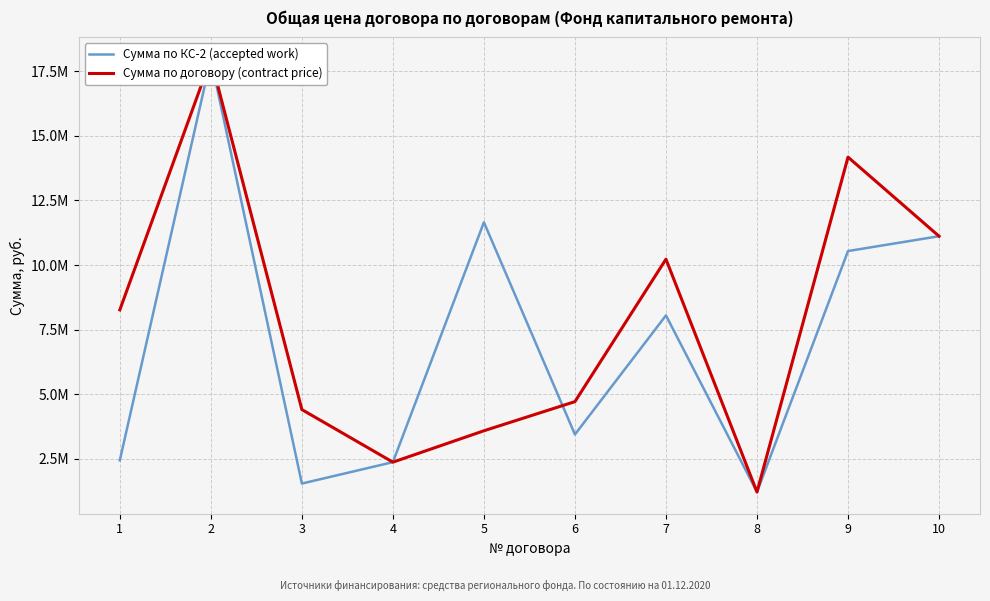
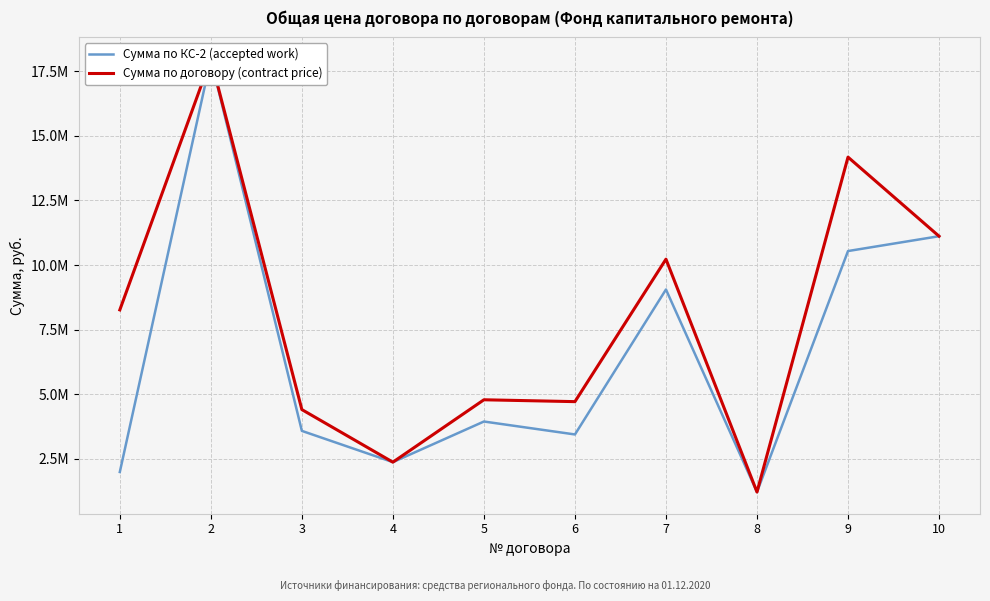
Сумма по КС-2 (accepted work), 1: 2400000 -> 2000000
Сумма по КС-2 (accepted work), 3: 1500000 -> 3600000
Сумма по КС-2 (accepted work), 5: 11700000 -> 3900000
Сумма по договору (contract price), 5: 3600000 -> 4800000
Сумма по КС-2 (accepted work), 7: 8000000 -> 9000000
